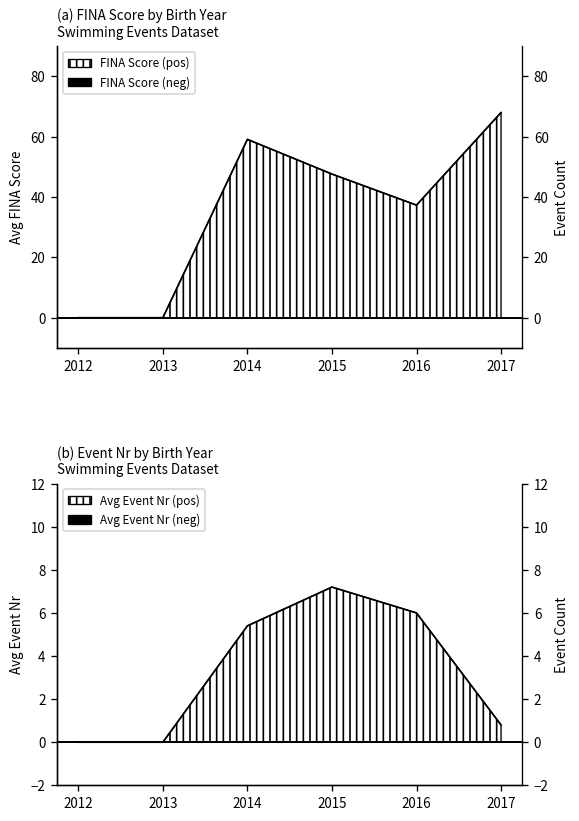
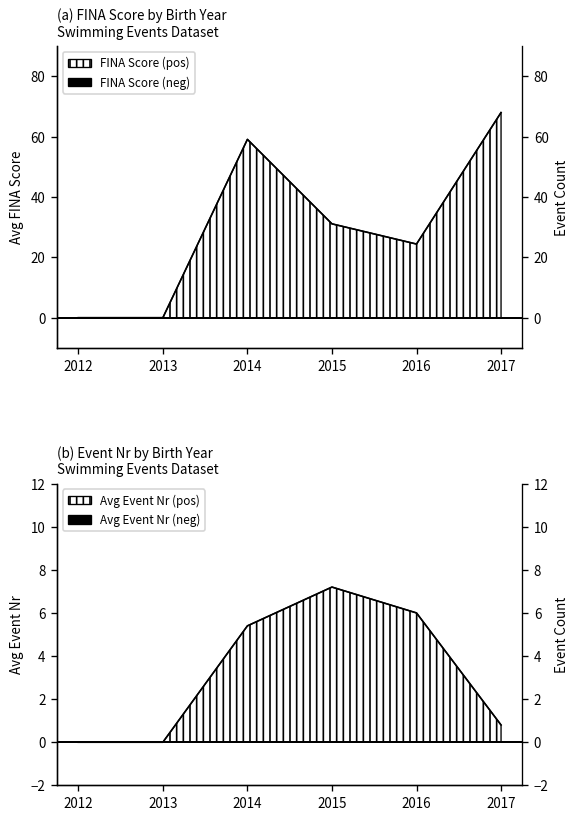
(a) FINA Score by Birth Year Swimming Events Dataset, 2015: 48 -> 31
(a) FINA Score by Birth Year Swimming Events Dataset, 2016: 37 -> 24
